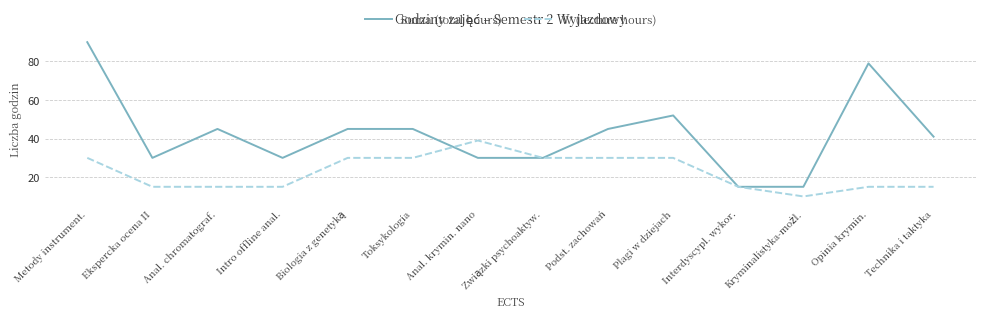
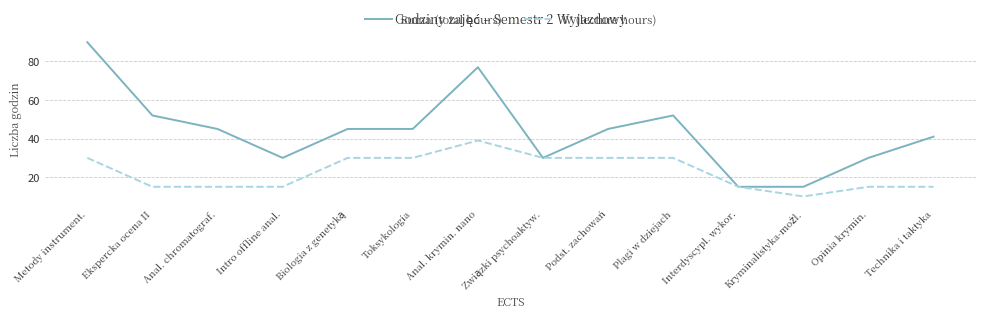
Suma (total hours), Ekspercka ocena II: 30 -> 52
Suma (total hours), Anal. krymin. nano: 30 -> 77
Suma (total hours), Opinia krymin.: 79 -> 30
